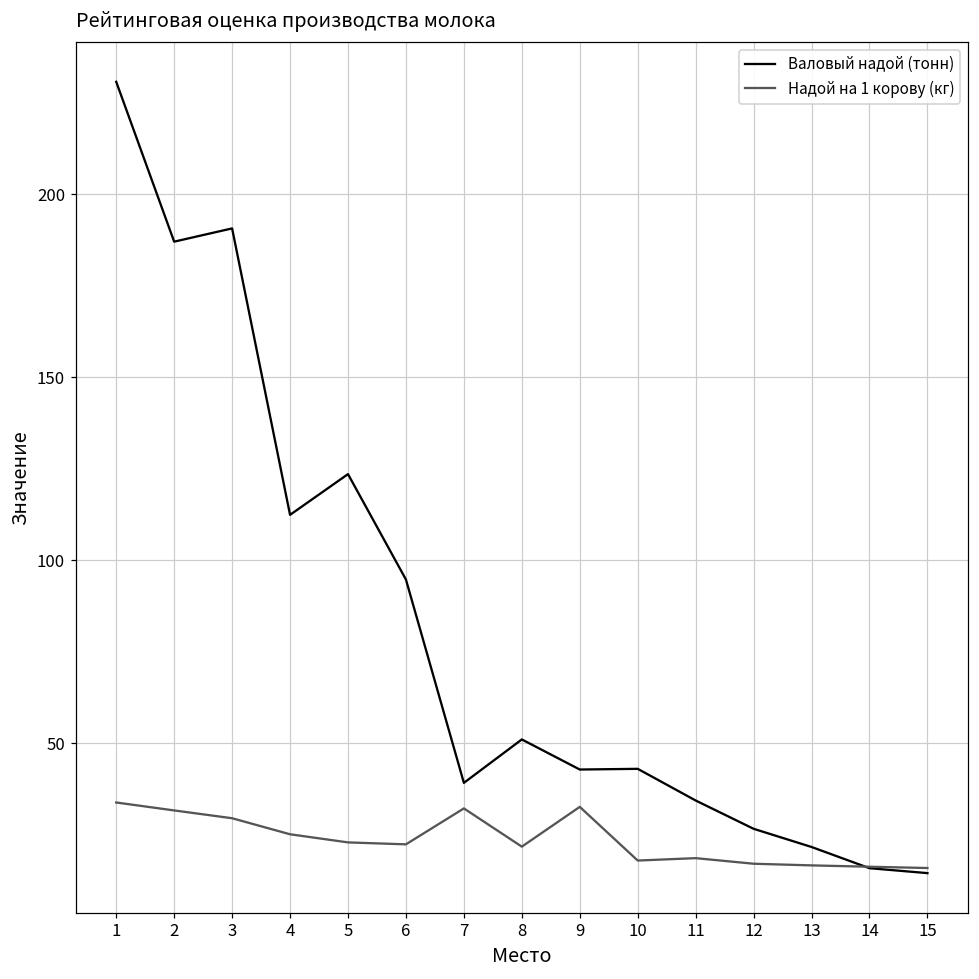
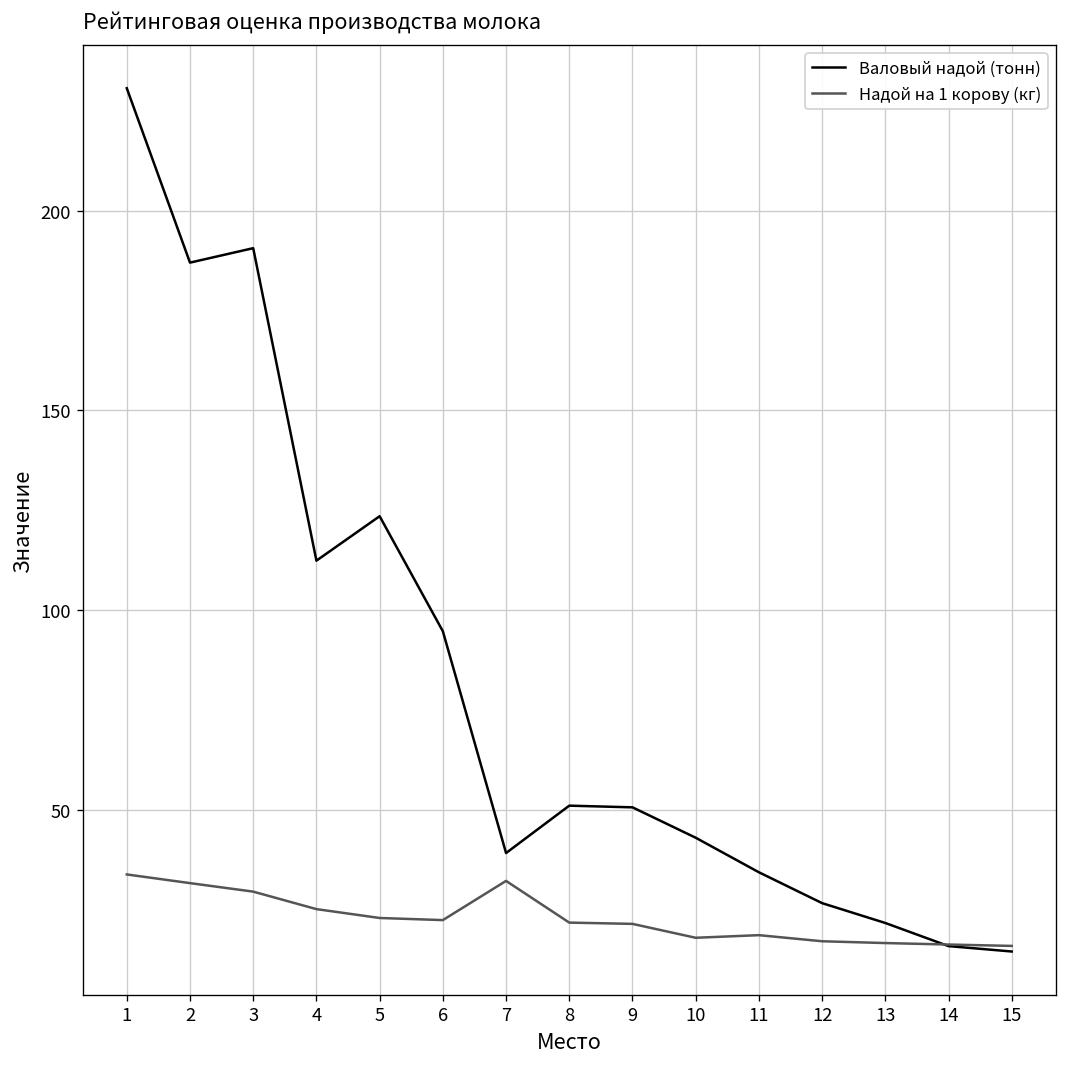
Валовый надой (тонн), 9: 43 -> 51
Надой на 1 корову (кг), 9: 33 -> 21
